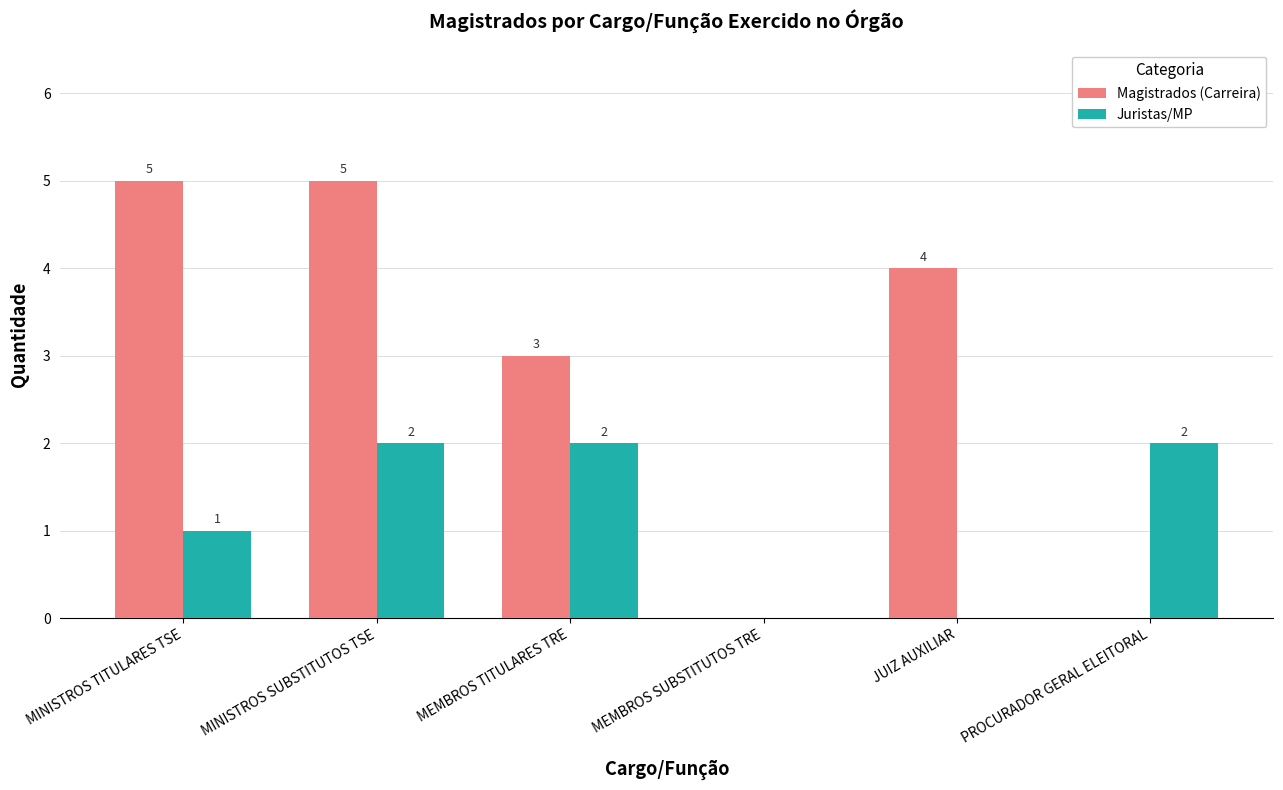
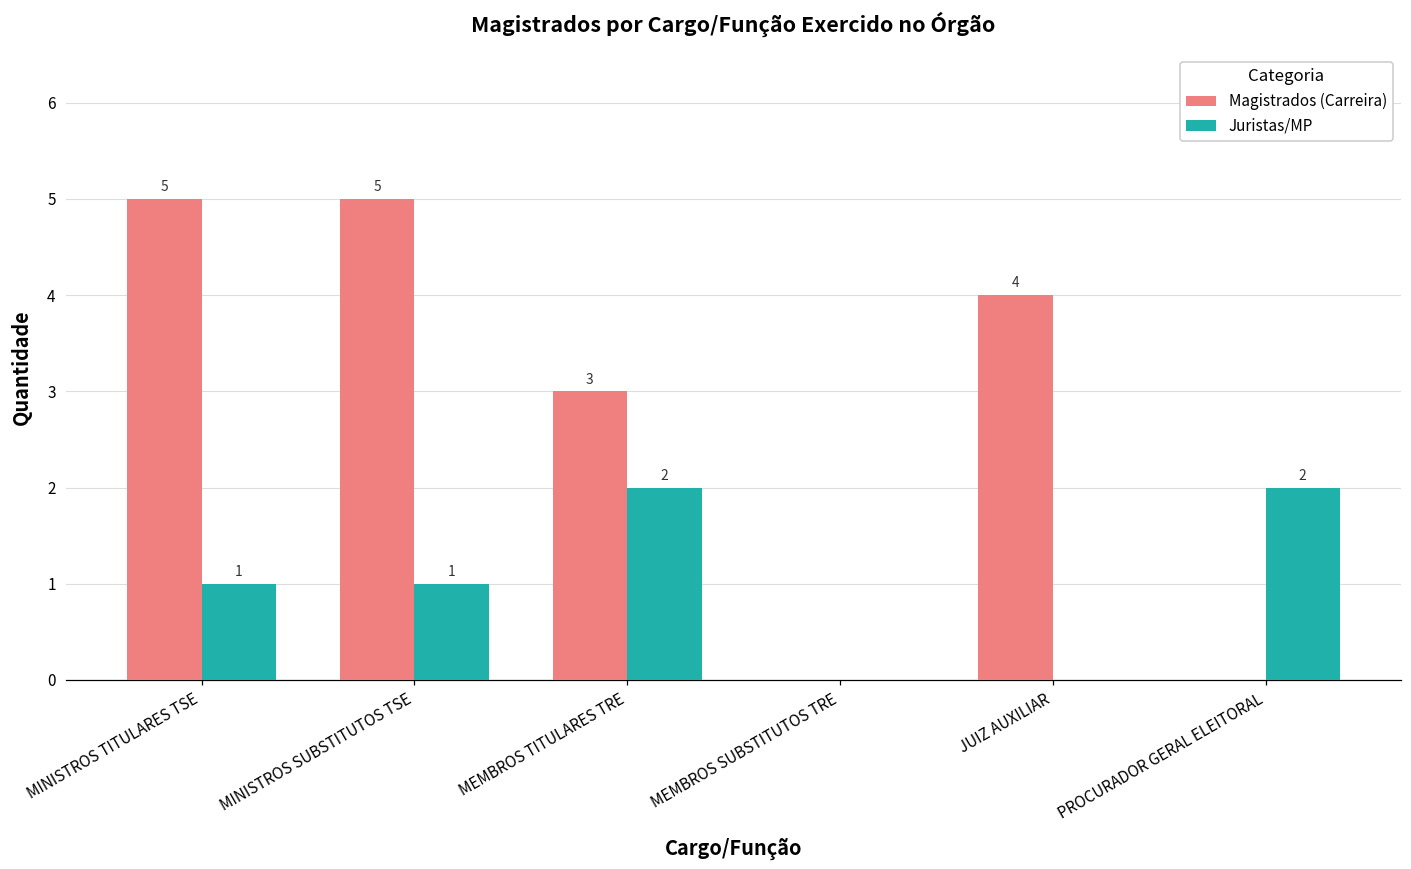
Juristas/MP, MINISTROS SUBSTITUTOS TSE: 2 -> 1
